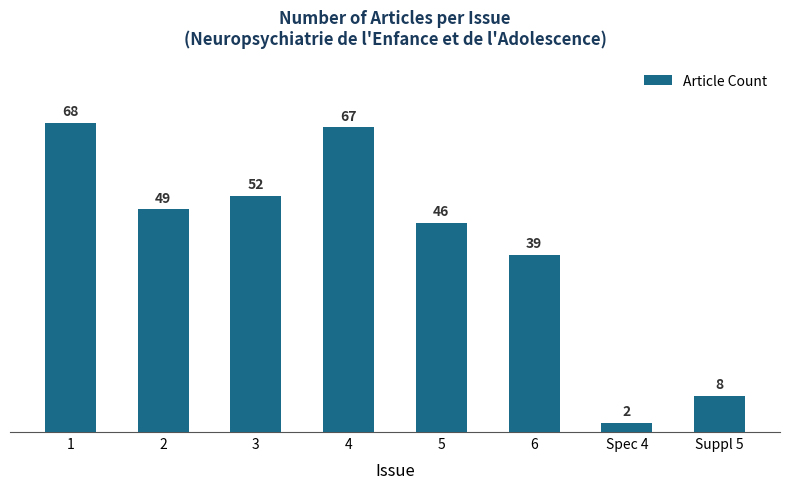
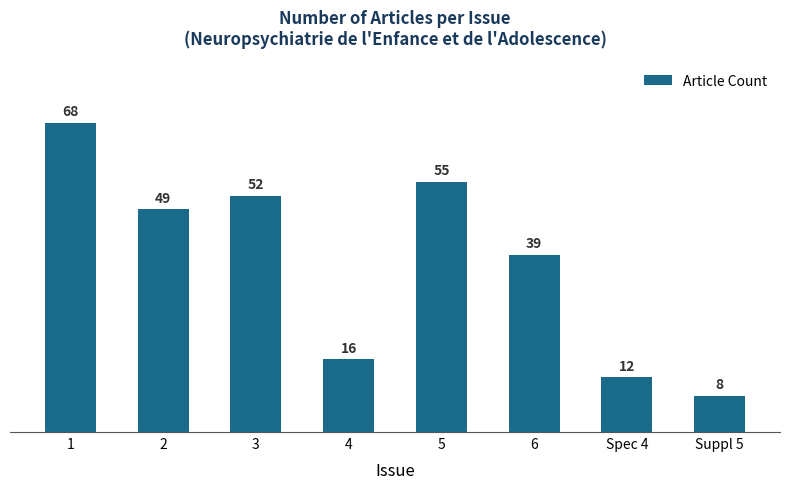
4: 67 -> 16
5: 46 -> 55
Spec 4: 2 -> 12
